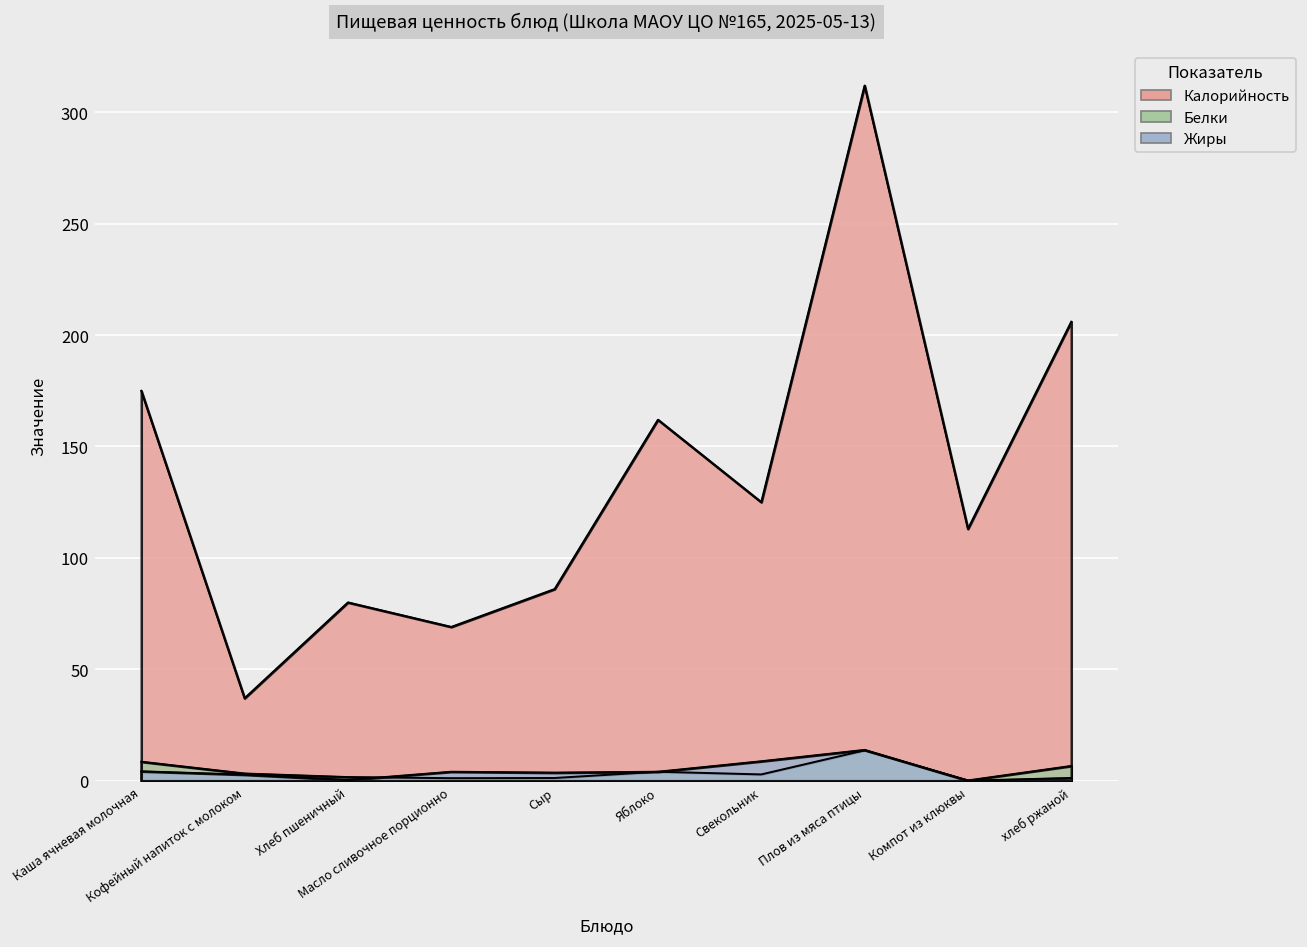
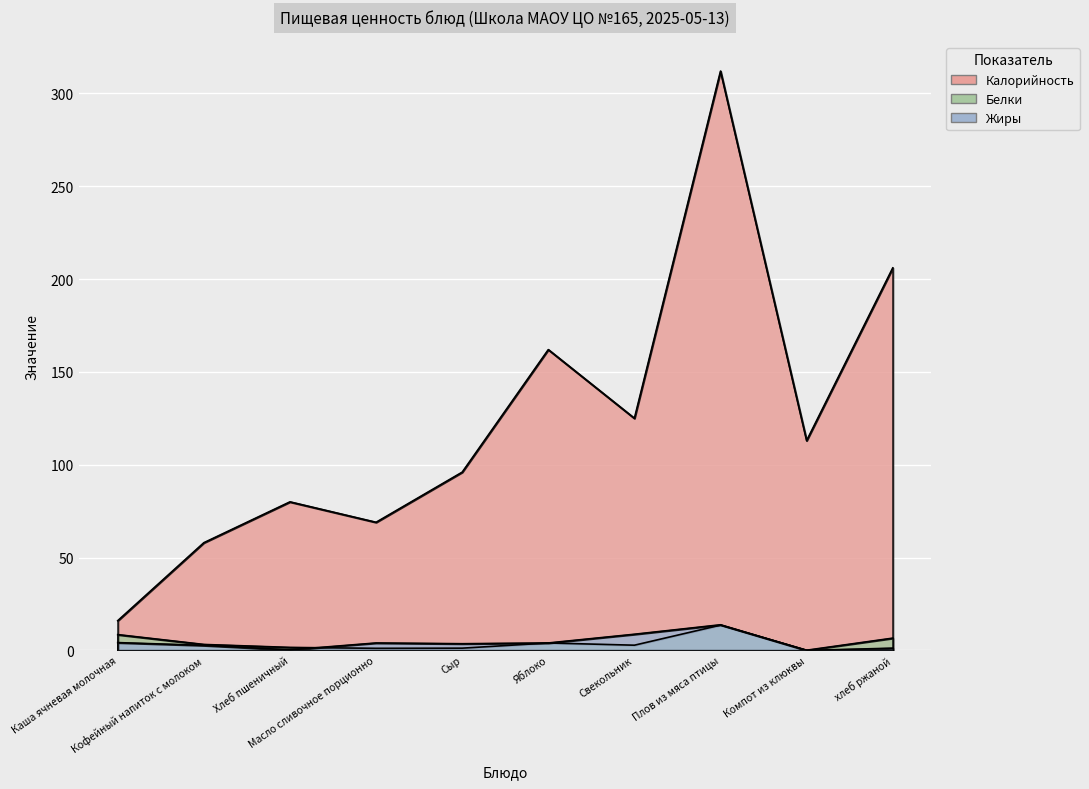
Калорийность, Каша ячневая молочная: 175 -> 16
Калорийность, Кофейный напиток с молоком: 37 -> 58
Калорийность, Сыр: 86 -> 96
